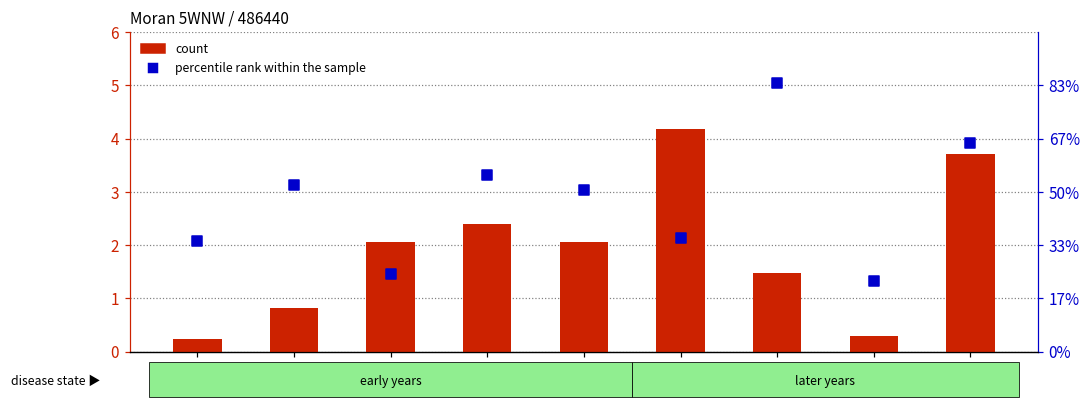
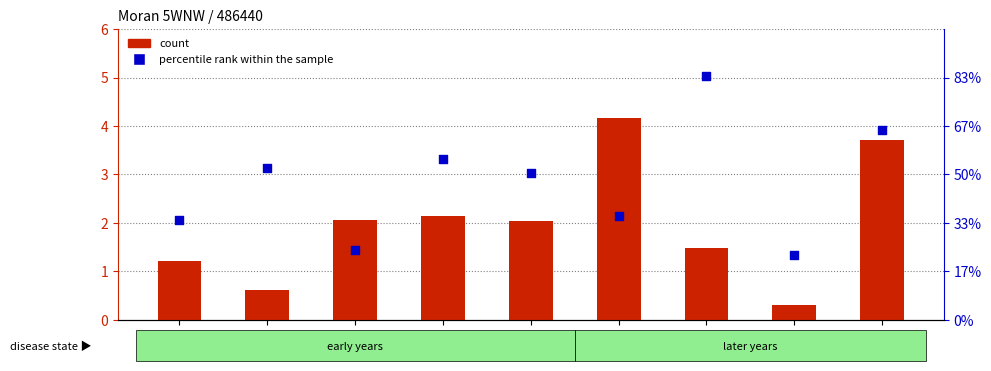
count, 2003: 0.2 -> 1.2
count, 2004: 0.8 -> 0.6
count, 2006: 2.4 -> 2.1
